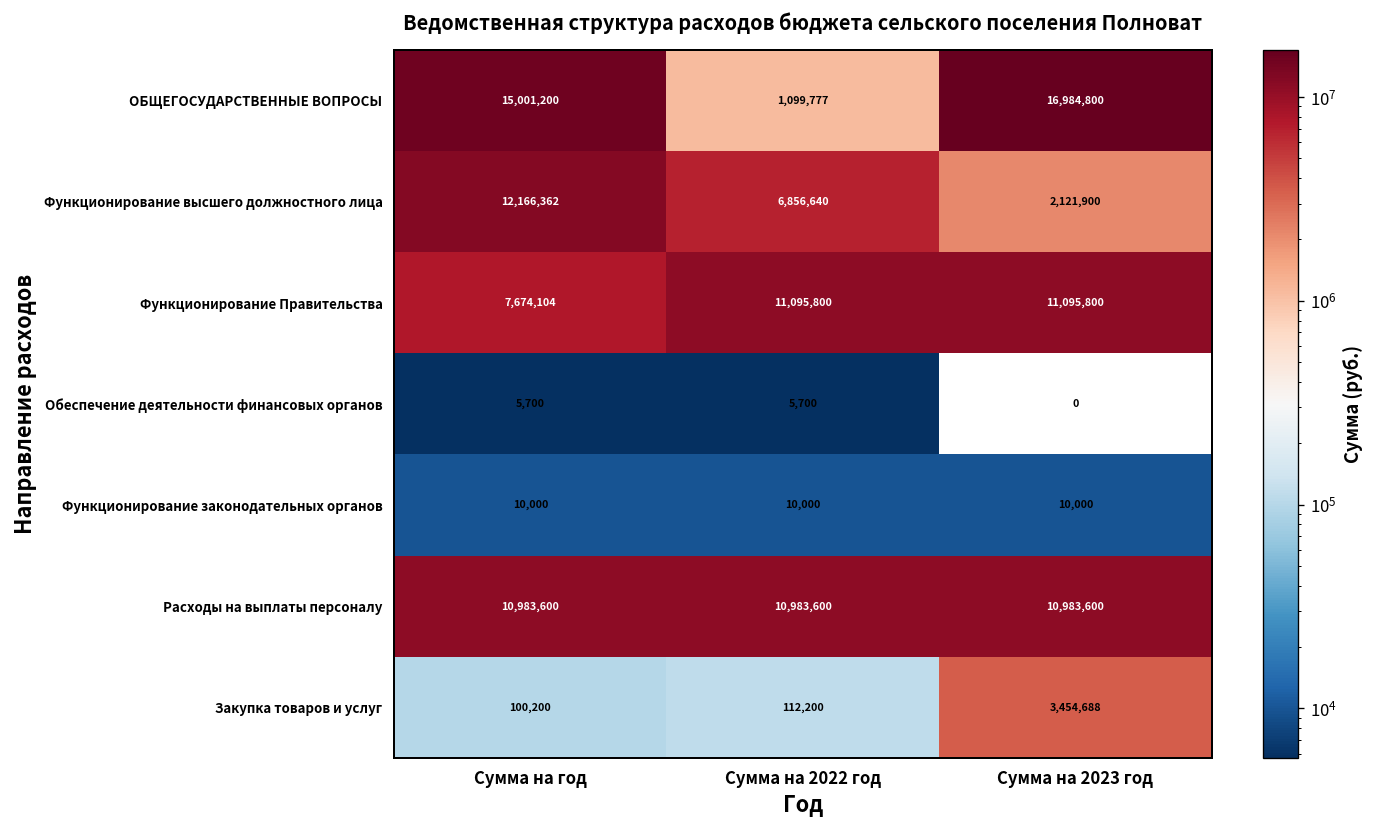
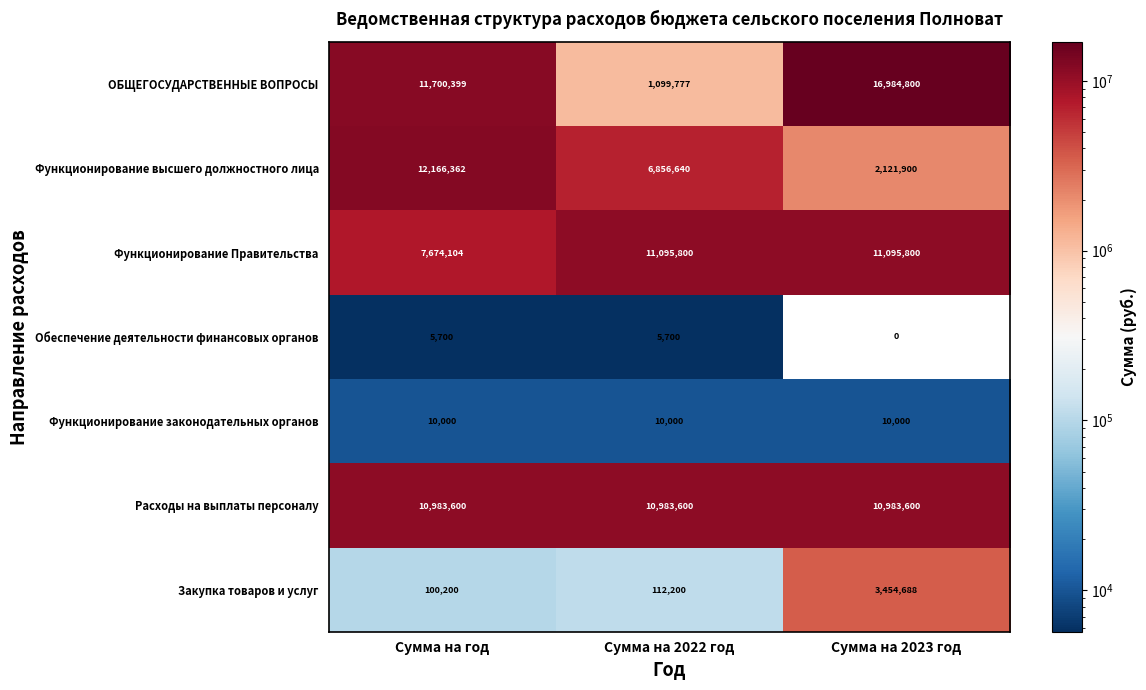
ОБЩЕГОСУДАРСТВЕННЫЕ ВОПРОСЫ, Сумма на год: 15,001,200 -> 11,700,399
